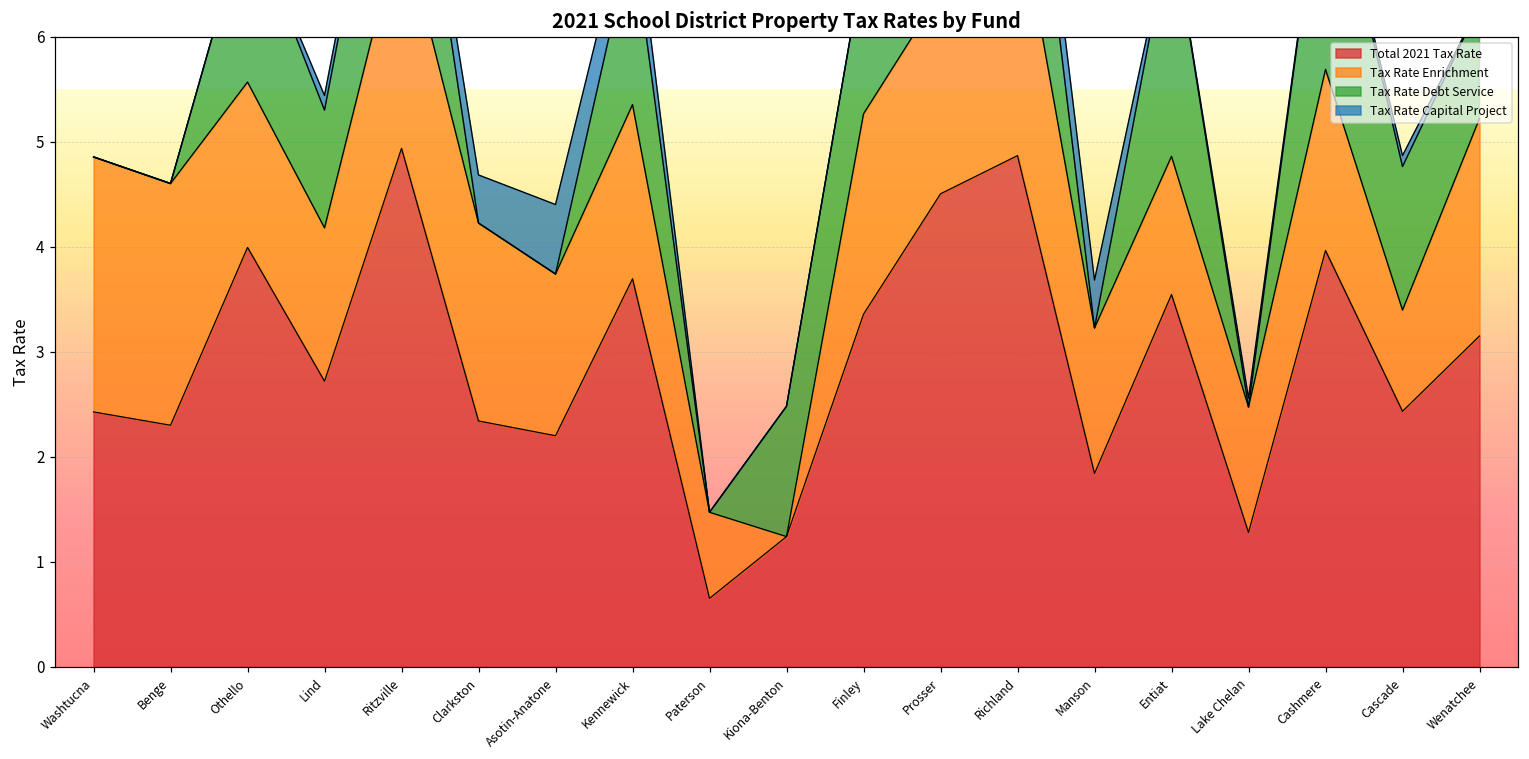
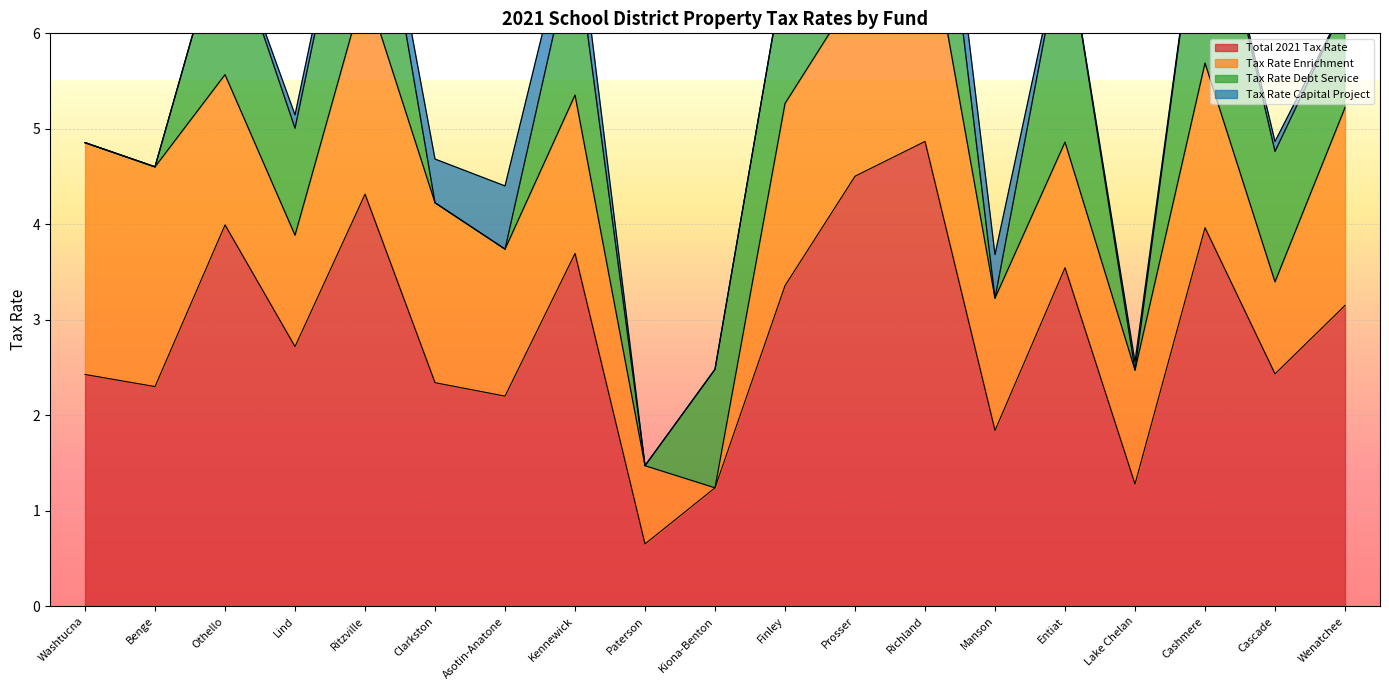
Tax Rate Enrichment, Lind: 1.5 -> 1.2
Total 2021 Tax Rate, Ritzville: 4.9 -> 4.3
